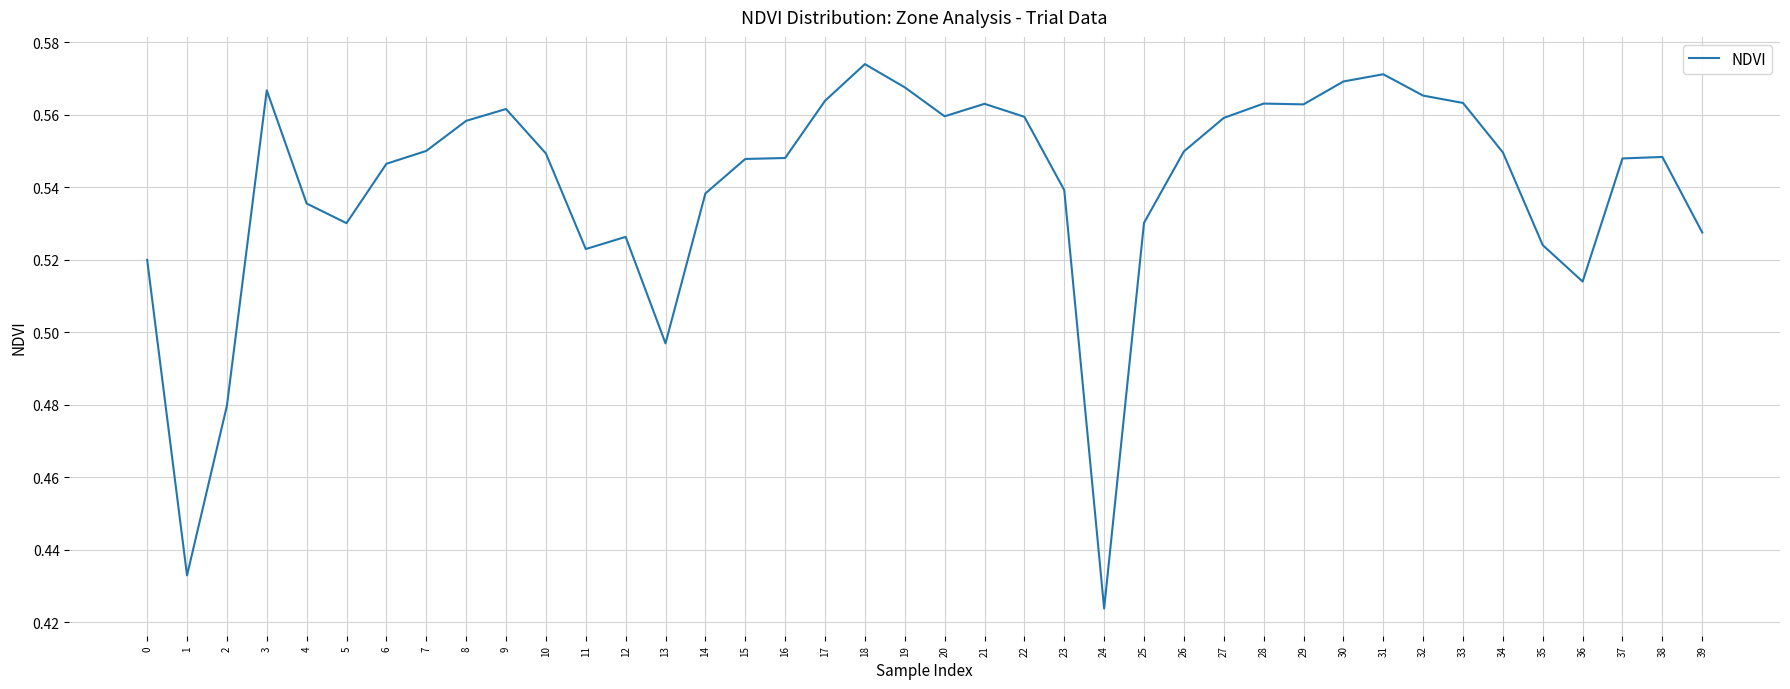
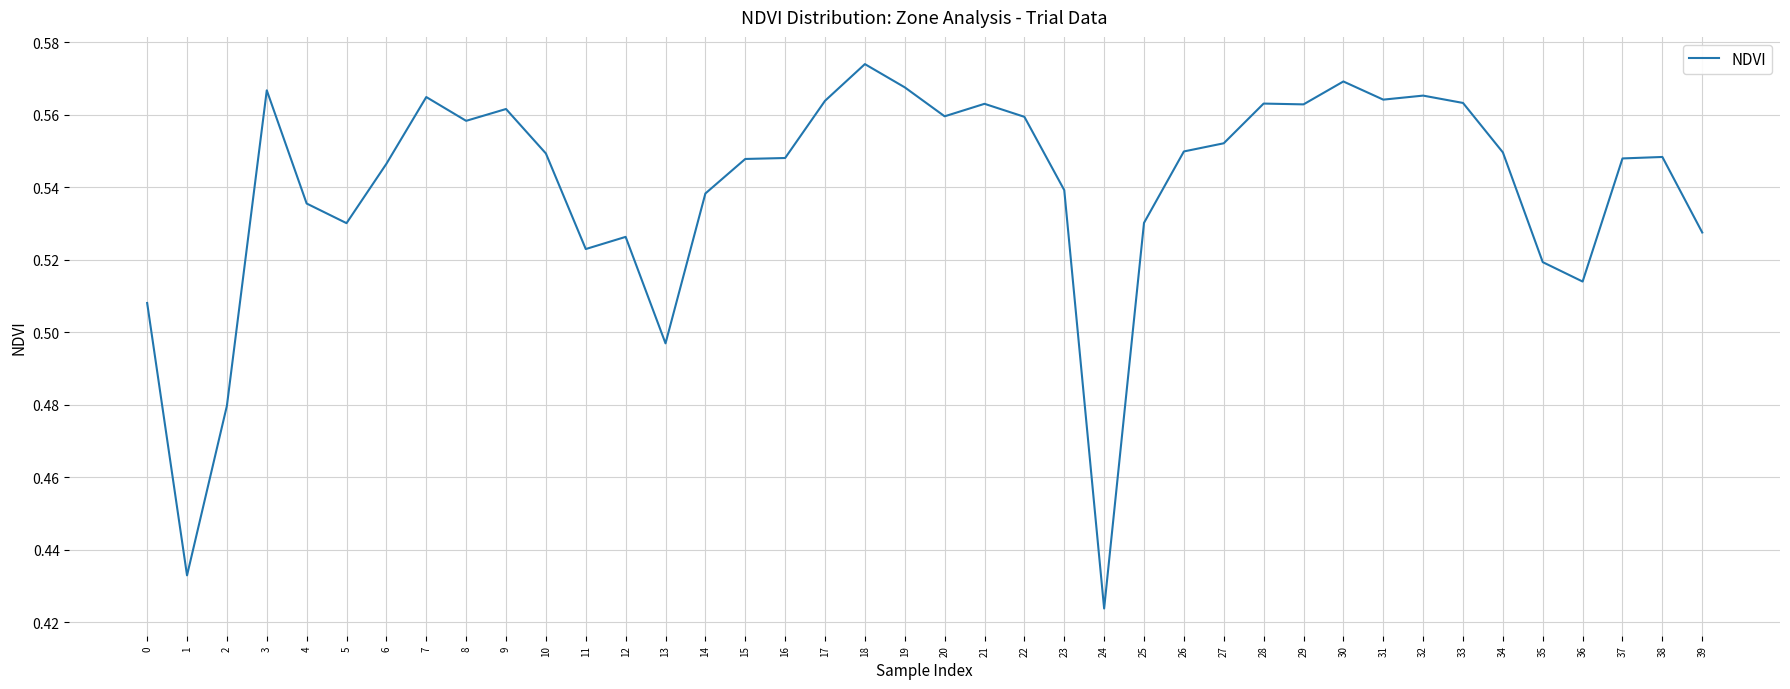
0: 0.520 -> 0.508
7: 0.550 -> 0.565
27: 0.559 -> 0.552
31: 0.571 -> 0.564
35: 0.524 -> 0.519
